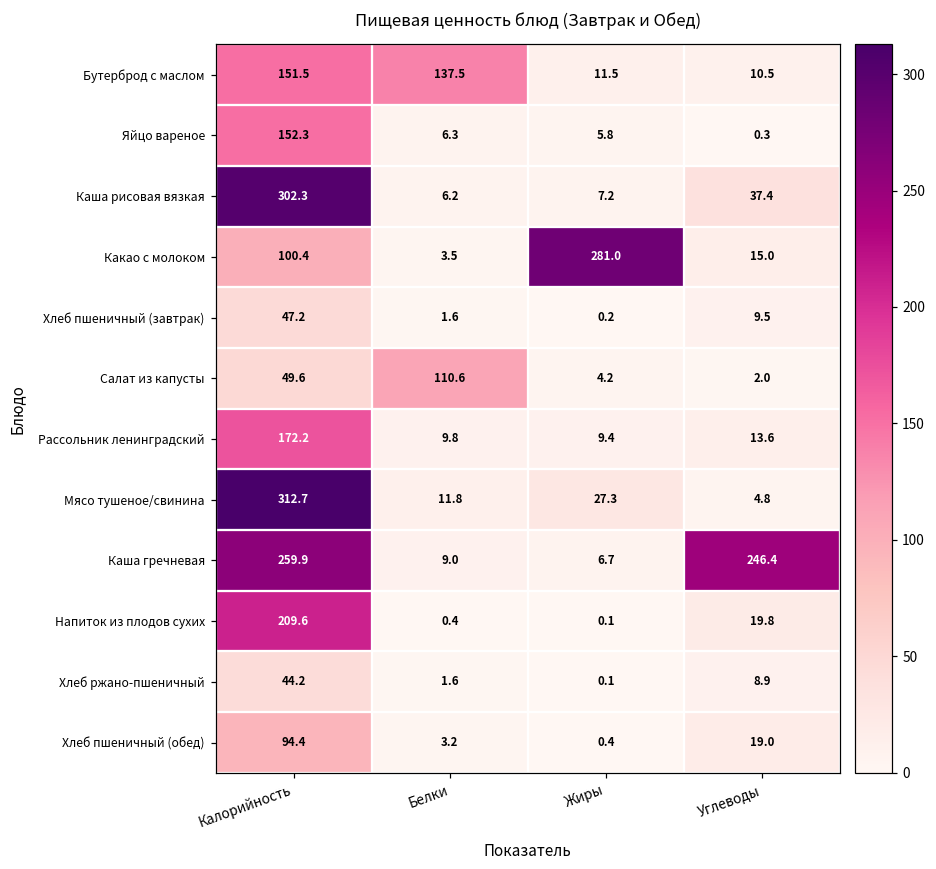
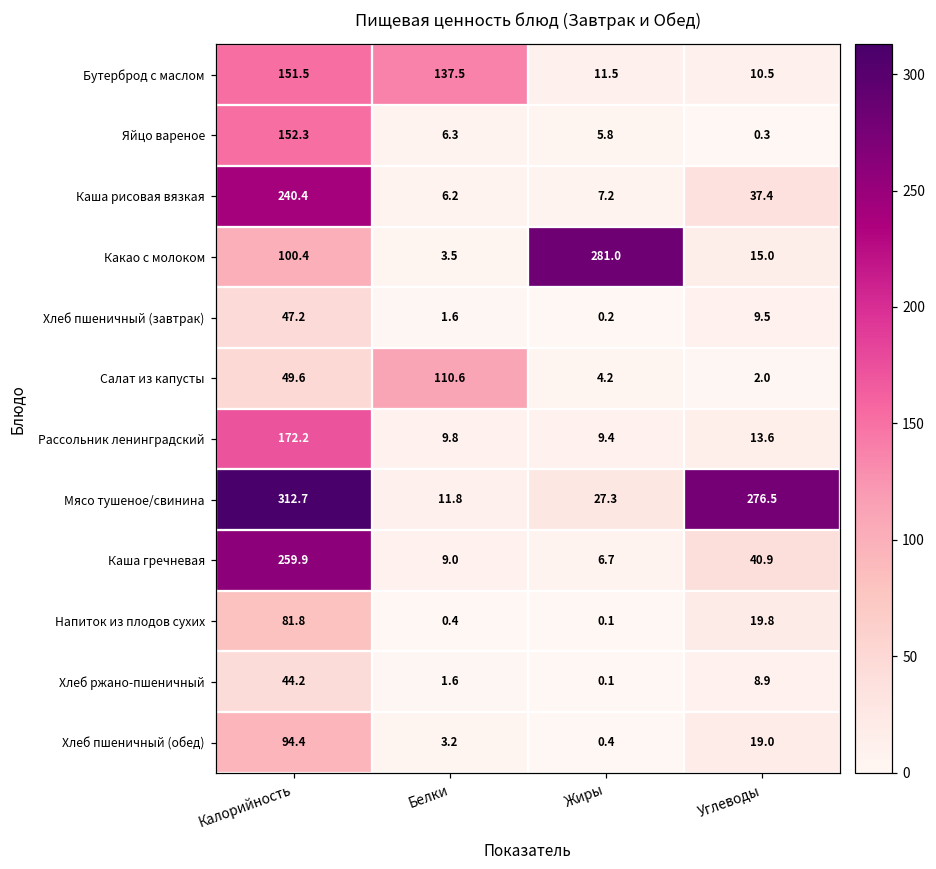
Каша рисовая вязкая, Калорийность: 302.3 -> 240.4
Мясо тушеное/свинина, Углеводы: 4.8 -> 276.5
Каша гречневая, Углеводы: 246.4 -> 40.9
Напиток из плодов сухих, Калорийность: 209.6 -> 81.8
